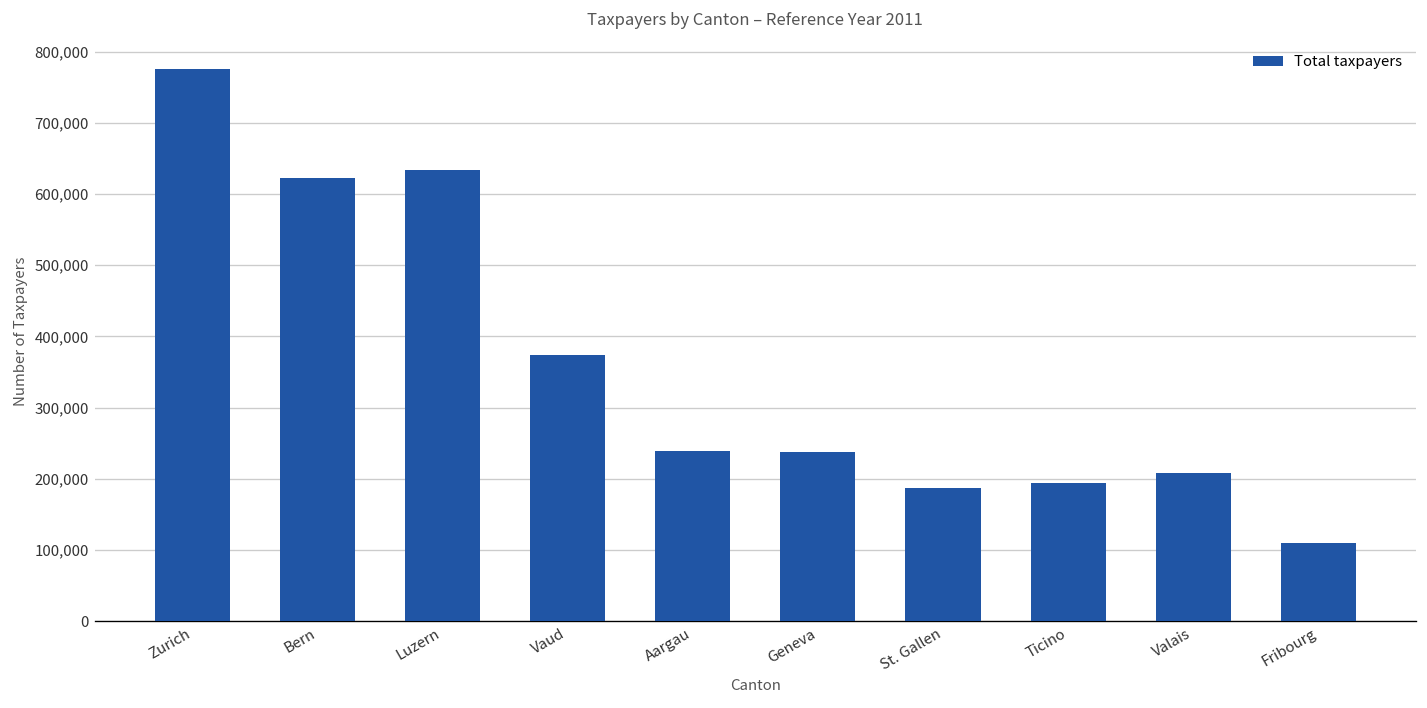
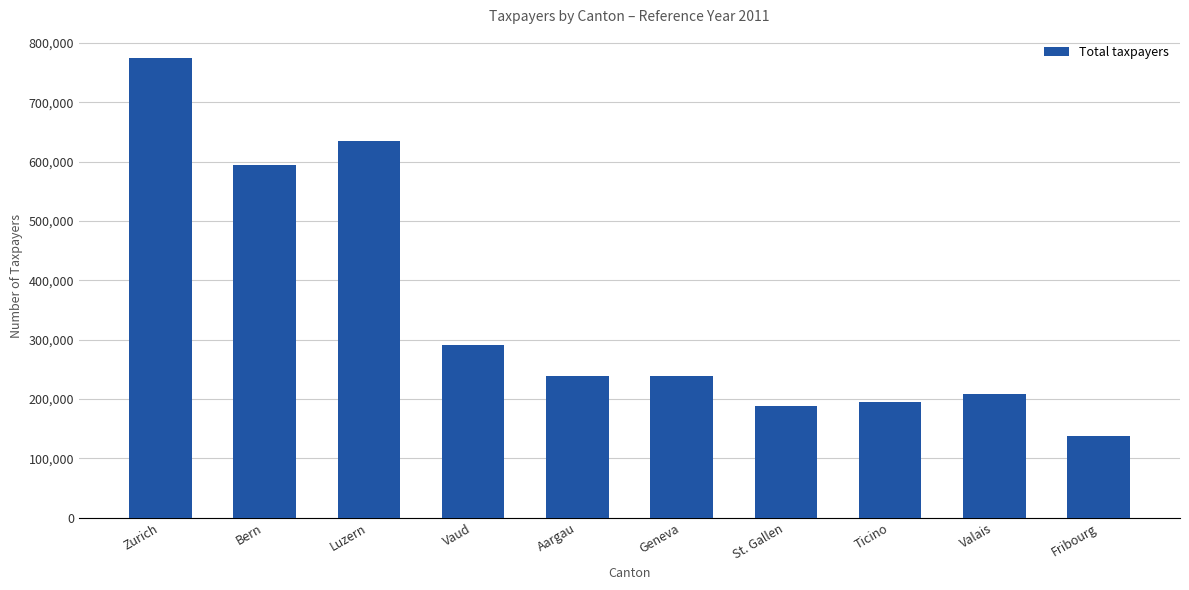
Bern: 620,000 -> 590,000
Vaud: 370,000 -> 290,000
Fribourg: 110,000 -> 140,000
